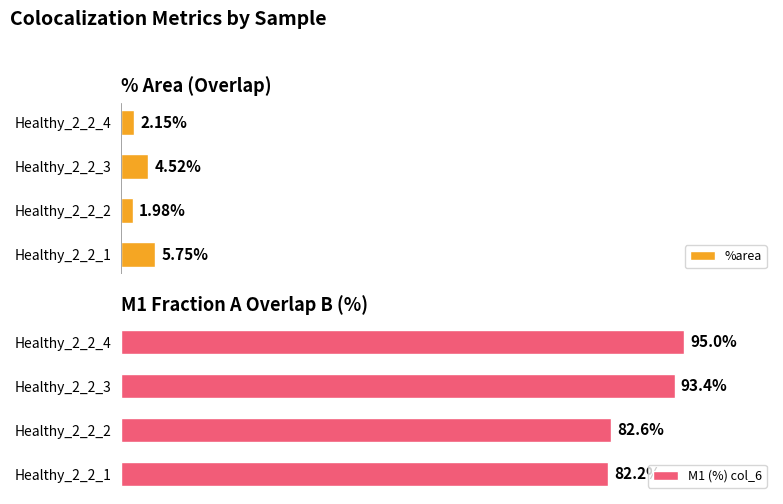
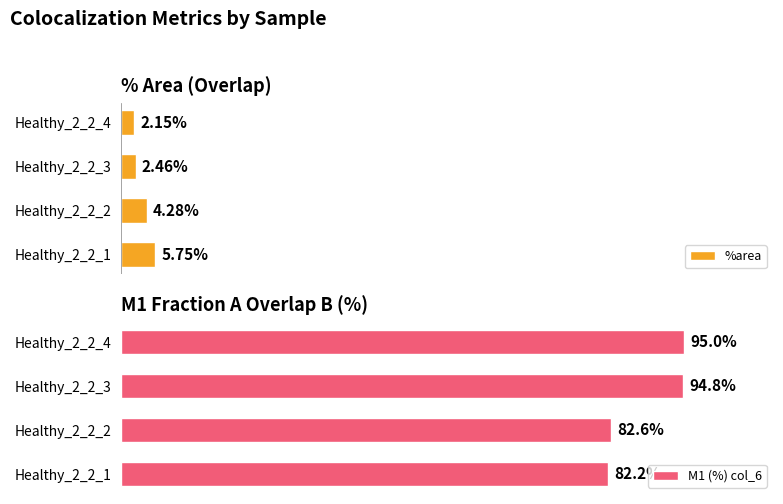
% Area (Overlap), Healthy_2_2_3: 4.52% -> 2.46%
% Area (Overlap), Healthy_2_2_2: 1.98% -> 4.28%
M1 Fraction A Overlap B (%), Healthy_2_2_3: 93.4% -> 94.8%
